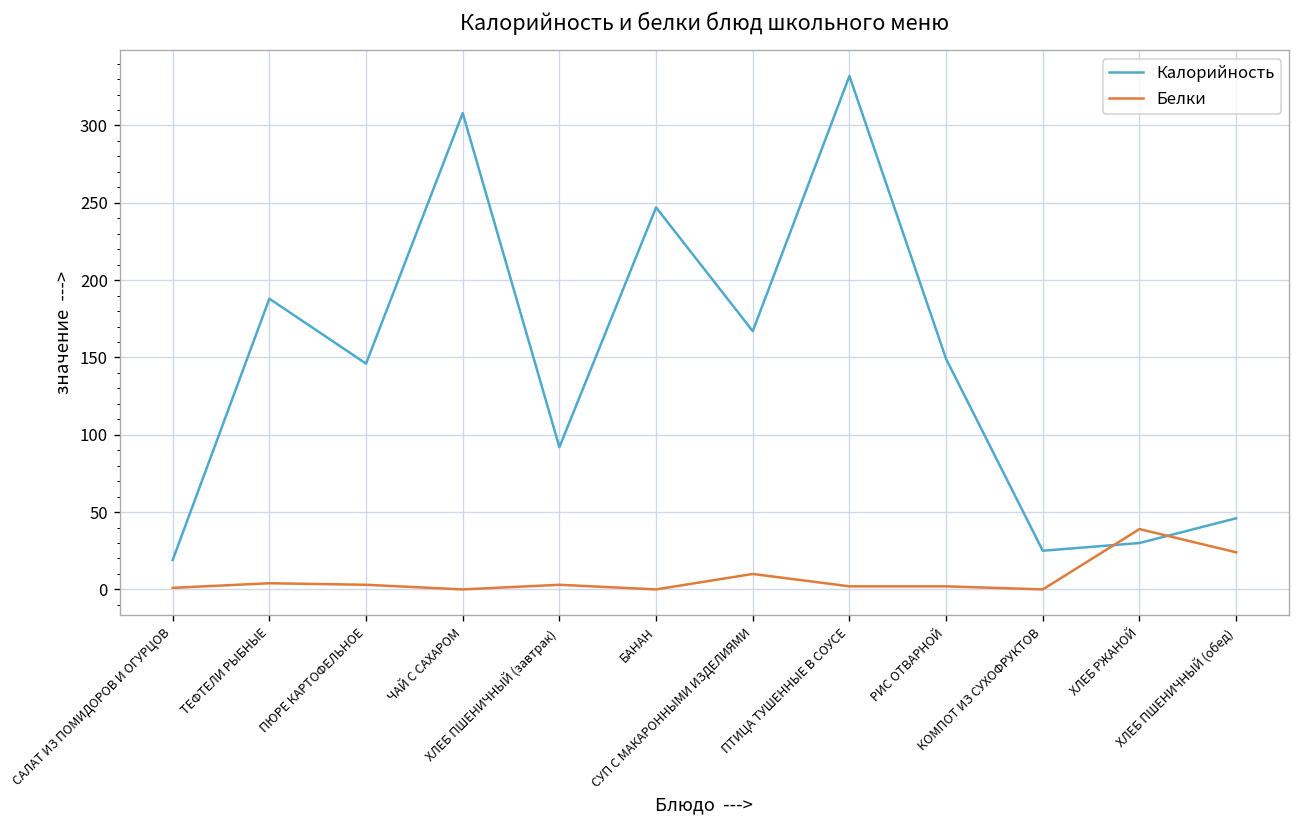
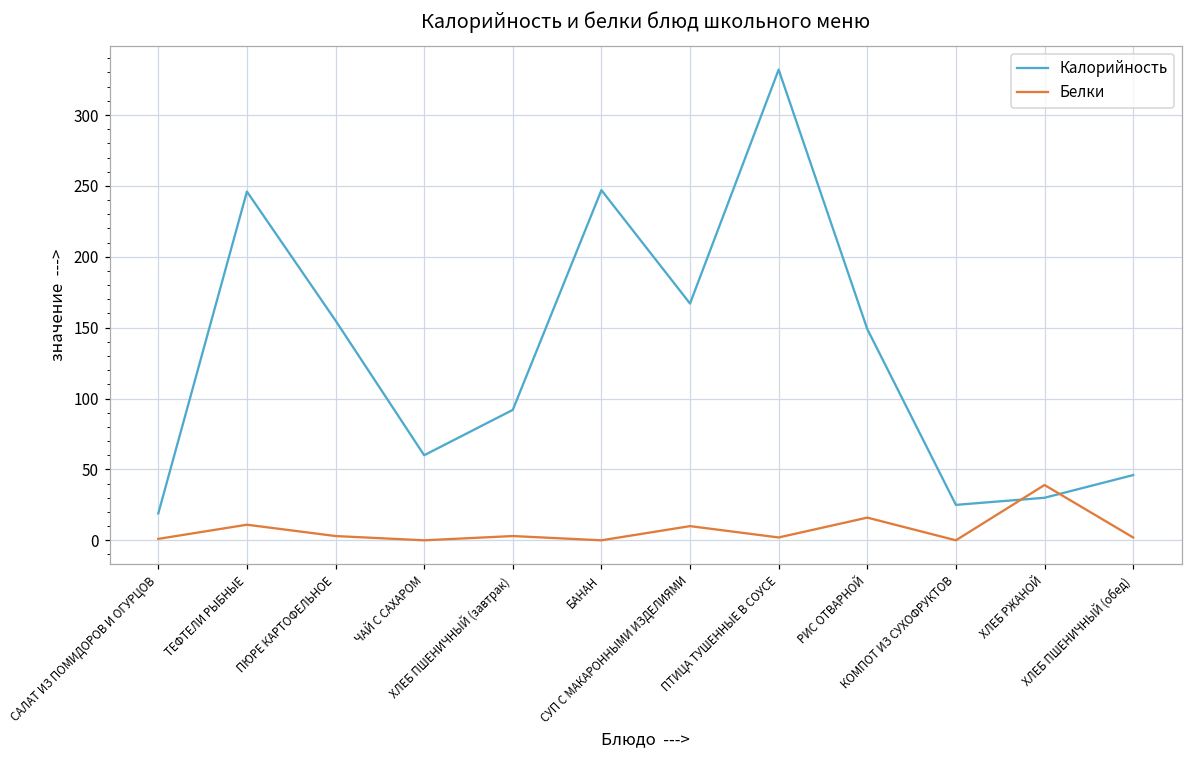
Калорийность, ТЕФТЕЛИ РЫБНЫЕ: 188 -> 246
Белки, ТЕФТЕЛИ РЫБНЫЕ: 4 -> 11
Калорийность, ПЮРЕ КАРТОФЕЛЬНОЕ: 146 -> 155
Калорийность, ЧАЙ С САХАРОМ: 308 -> 60
Белки, РИС ОТВАРНОЙ: 2 -> 16
Белки, ХЛЕБ ПШЕНИЧНЫЙ (обед): 24 -> 2
